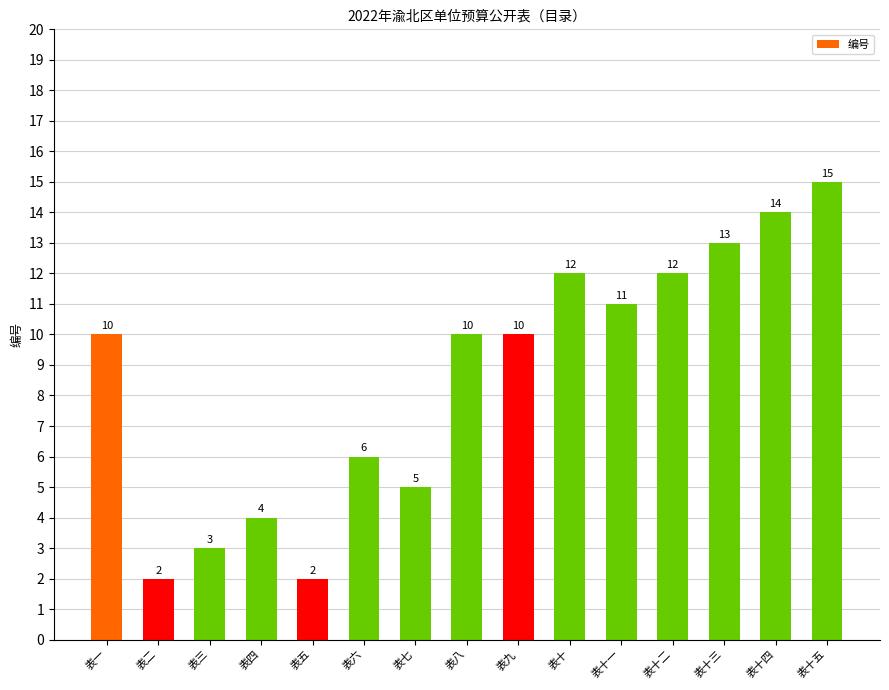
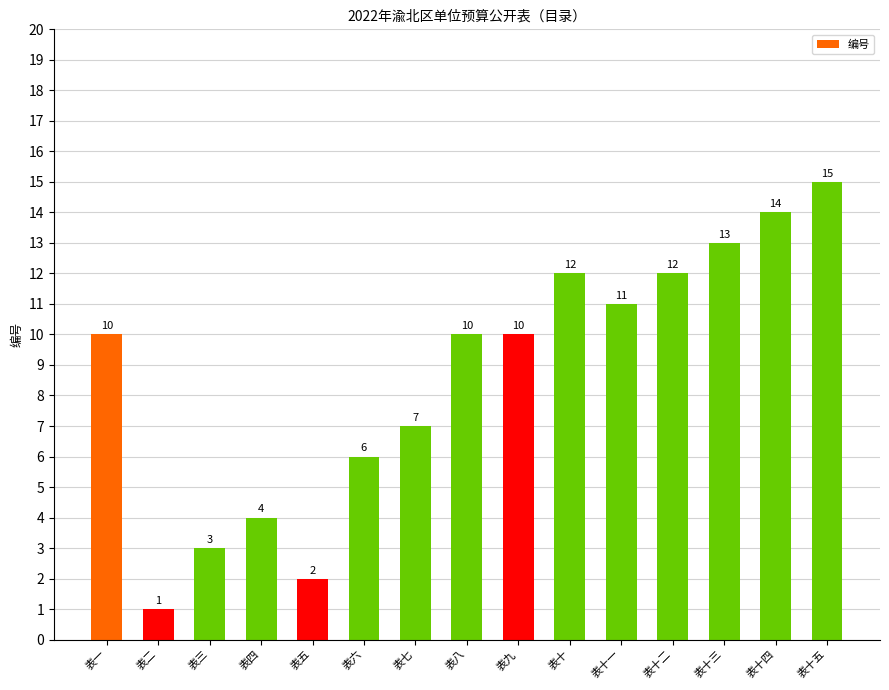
表二: 2 -> 1
表七: 5 -> 7
